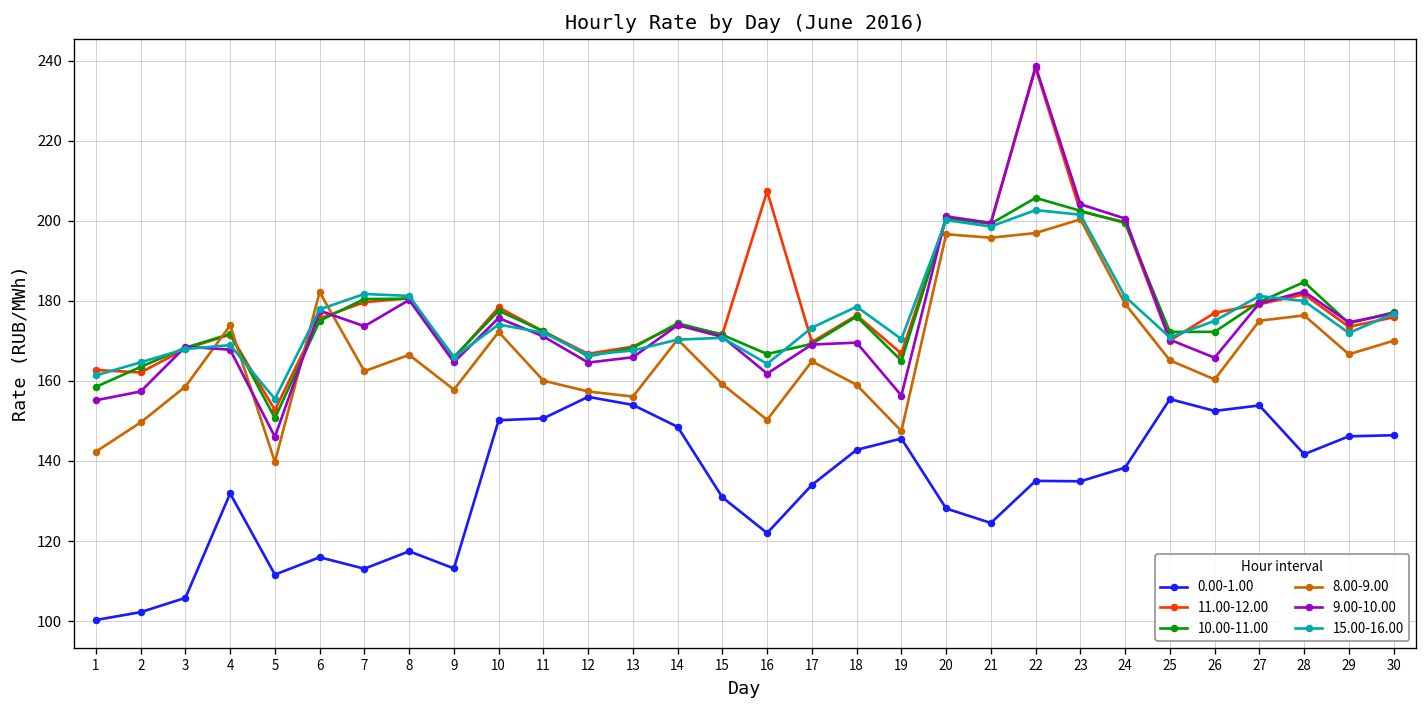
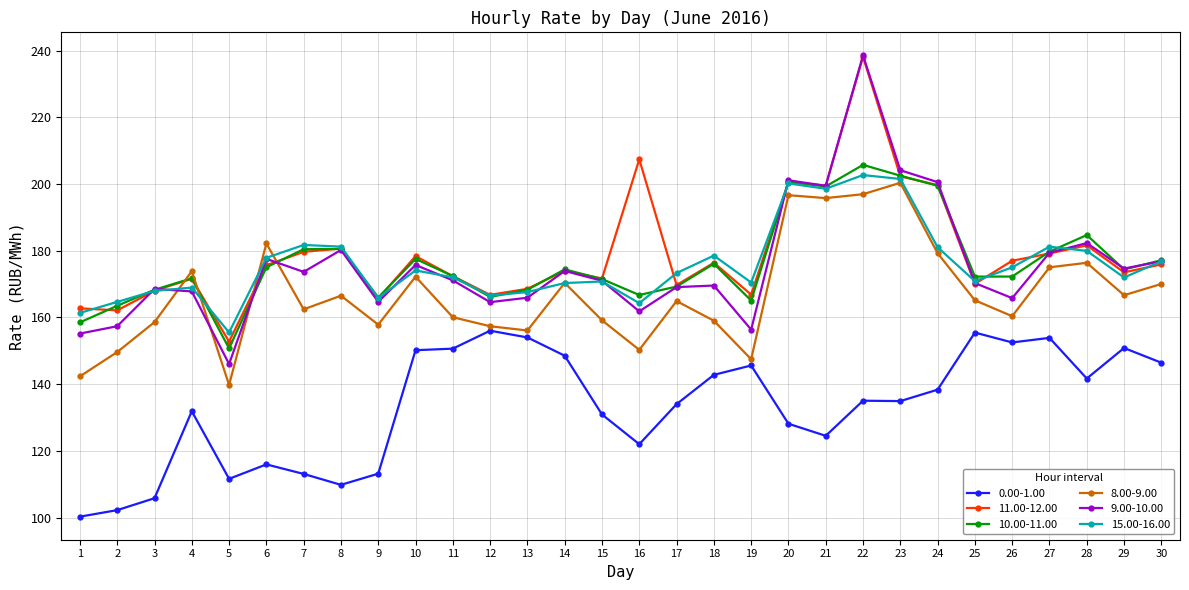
0.00-1.00, 8: 117 -> 110
0.00-1.00, 29: 146 -> 151
